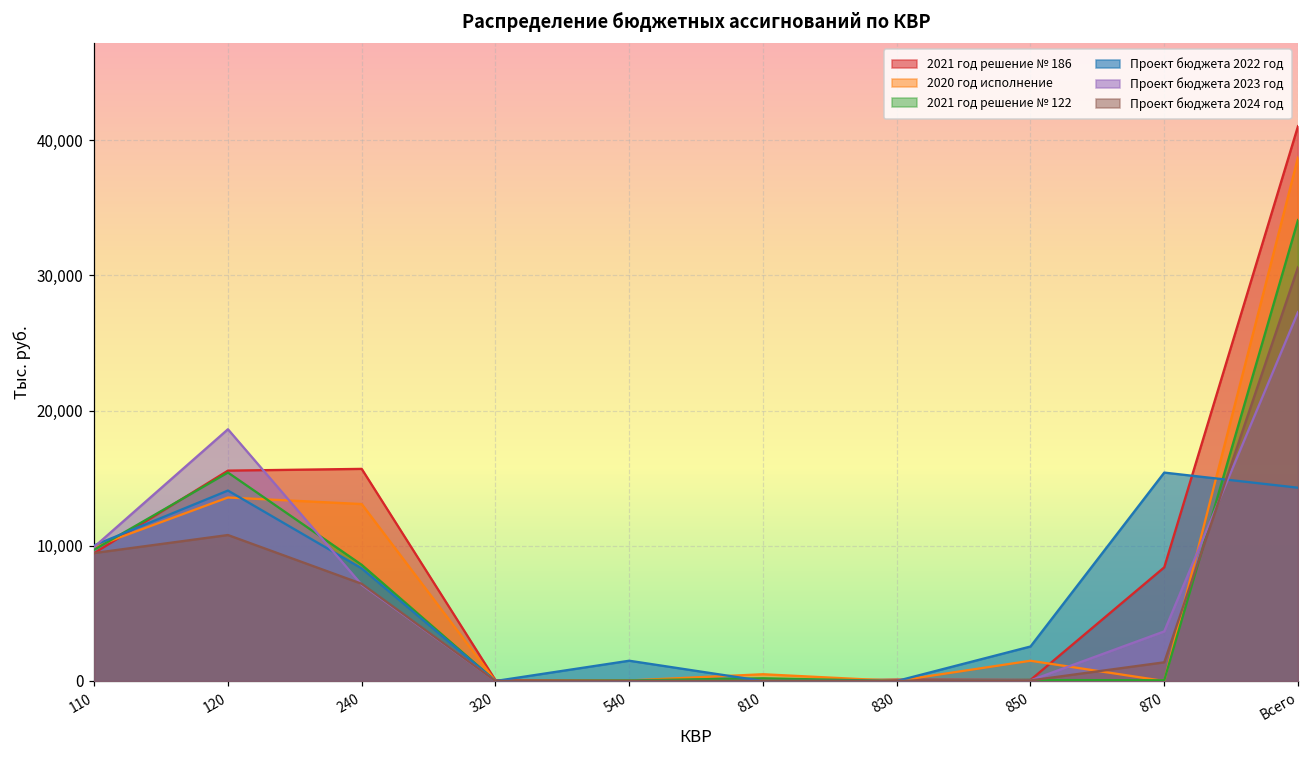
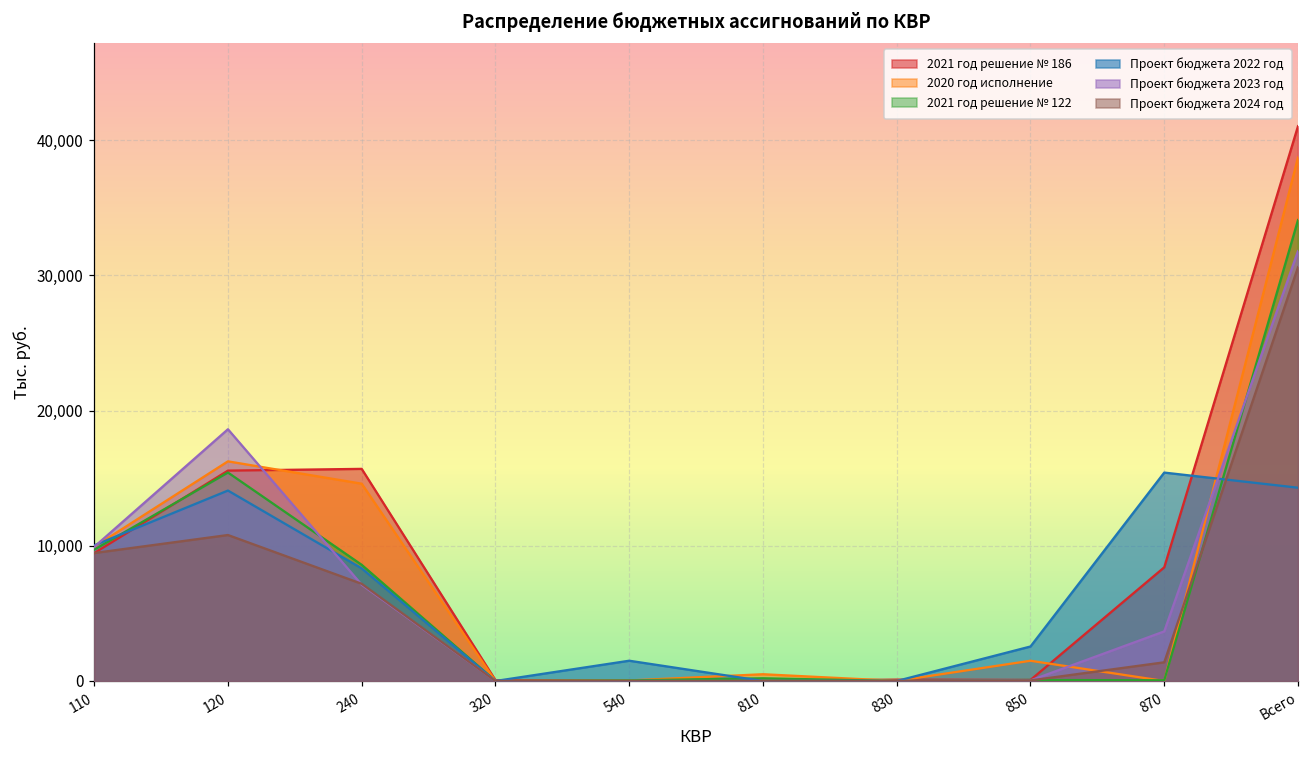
2020 год исполнение, 120: 13,600 -> 16,200
2020 год исполнение, 240: 13,100 -> 14,600
Проект бюджета 2023 год, Всего: 27,300 -> 31,800
